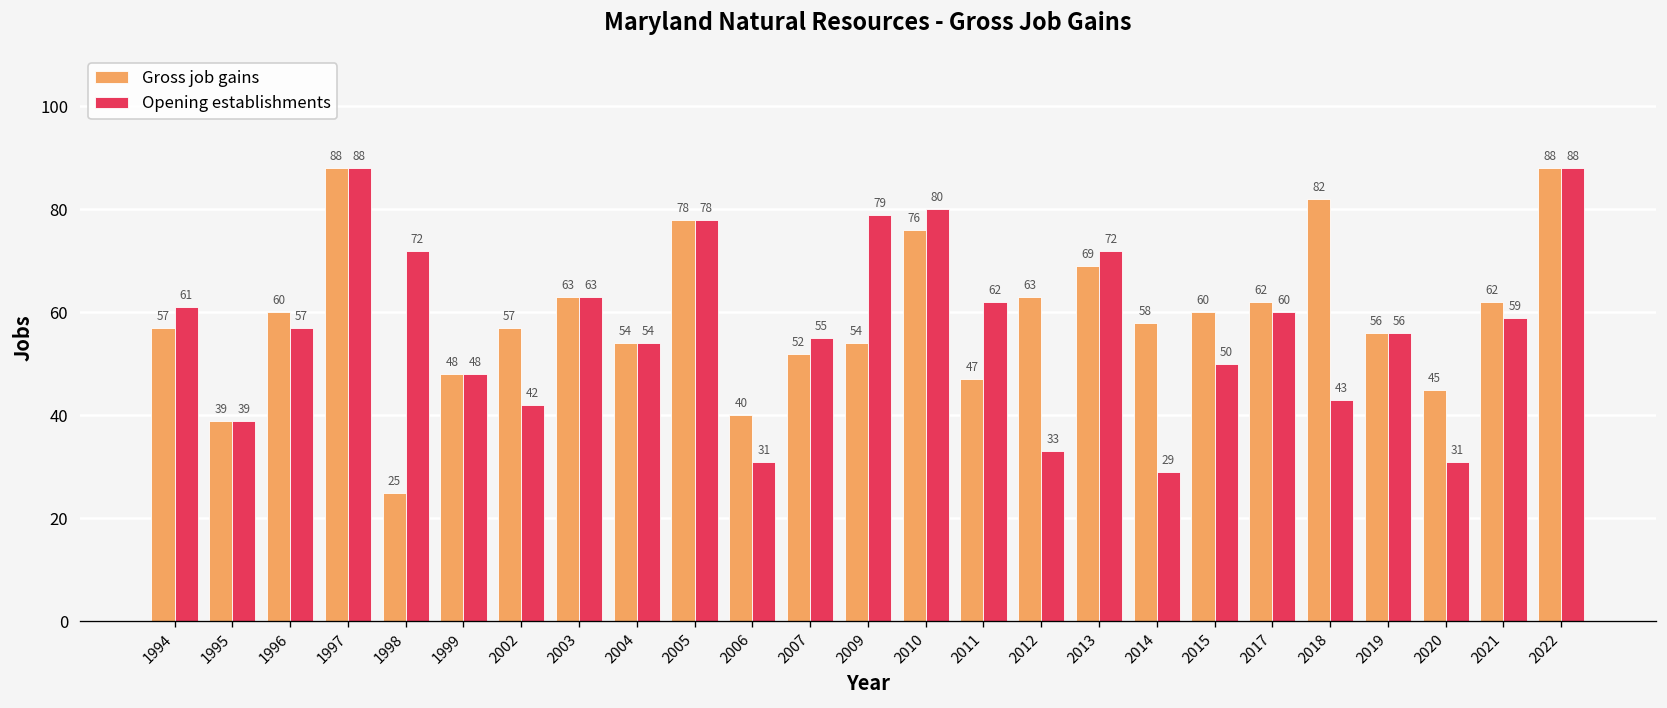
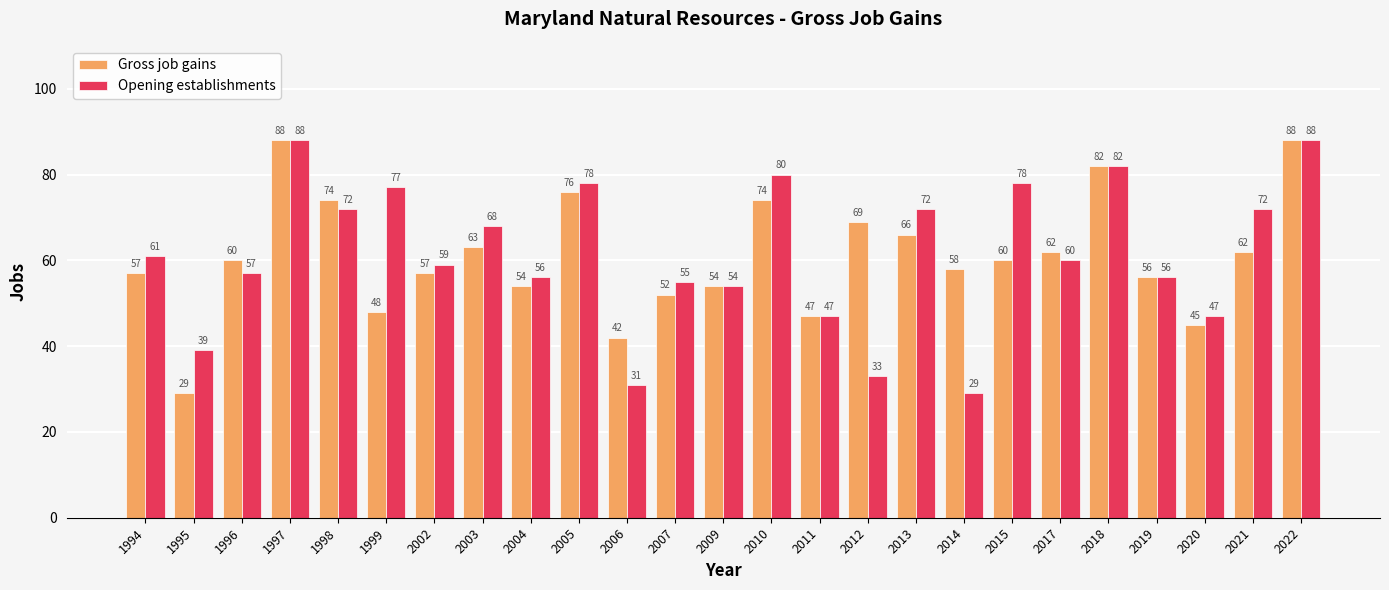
Gross job gains, 1995: 39 -> 29
Gross job gains, 1998: 25 -> 74
Opening establishments, 1999: 48 -> 77
Opening establishments, 2002: 42 -> 59
Opening establishments, 2003: 63 -> 68
Opening establishments, 2004: 54 -> 56
Gross job gains, 2005: 78 -> 76
Gross job gains, 2006: 40 -> 42
Opening establishments, 2009: 79 -> 54
Gross job gains, 2010: 76 -> 74
Opening establishments, 2011: 62 -> 47
Gross job gains, 2012: 63 -> 69
Gross job gains, 2013: 69 -> 66
Opening establishments, 2015: 50 -> 78
Opening establishments, 2018: 43 -> 82
Opening establishments, 2020: 31 -> 47
Opening establishments, 2021: 59 -> 72
